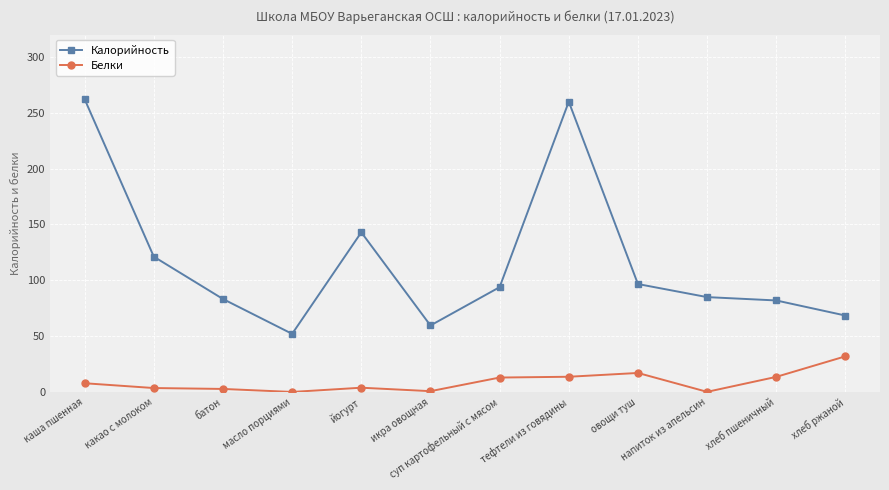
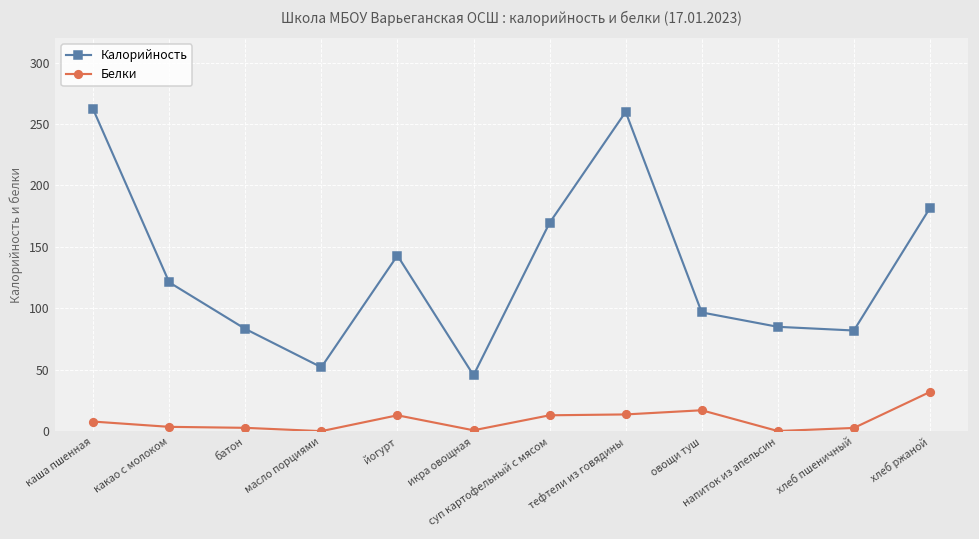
Белки, йогурт: 4 -> 13
Калорийность, икра овощная: 60 -> 46
Калорийность, суп картофельный с мясом: 94 -> 170
Белки, хлеб пшеничный: 14 -> 3
Калорийность, хлеб ржаной: 69 -> 182
